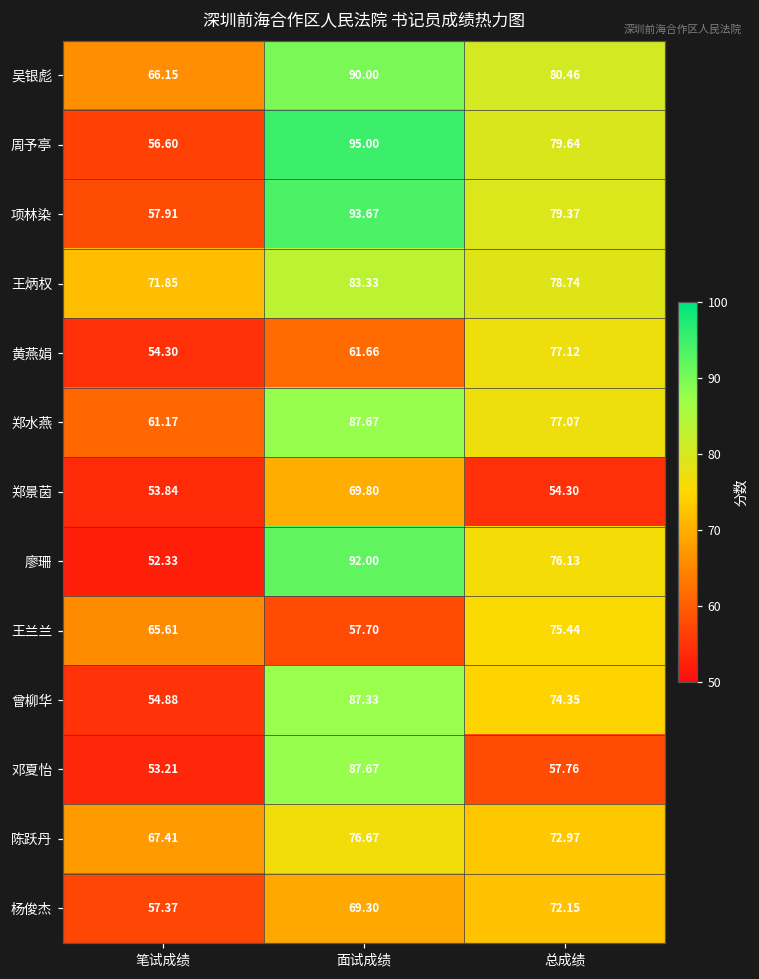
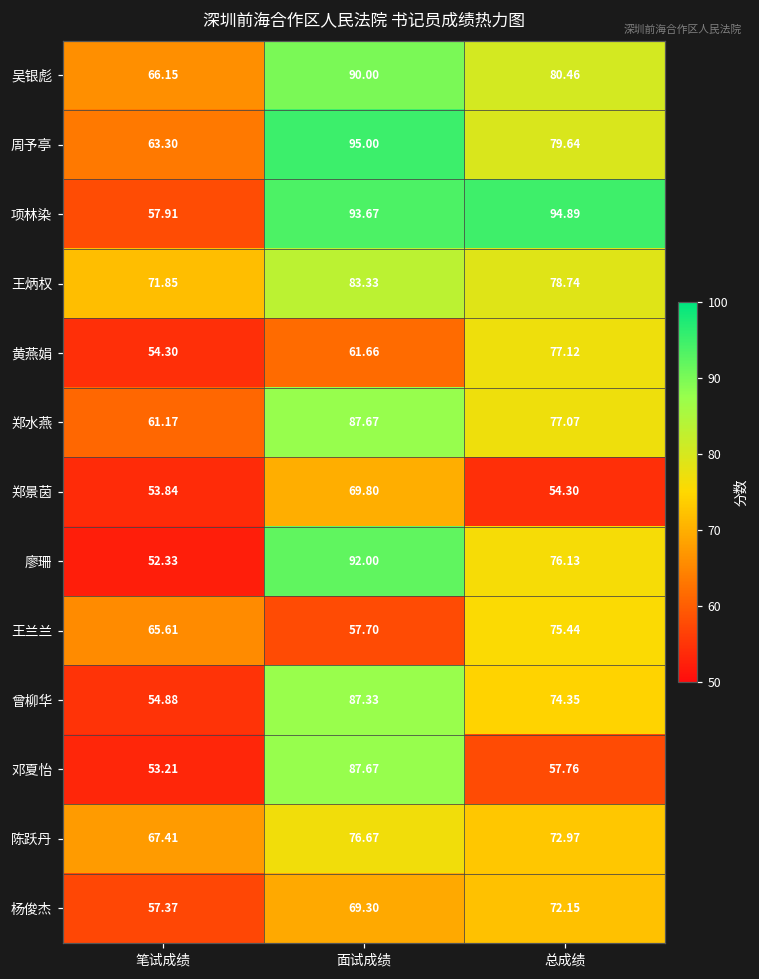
周予亭, 笔试成绩: 56.60 -> 63.30
项林染, 总成绩: 79.37 -> 94.89
